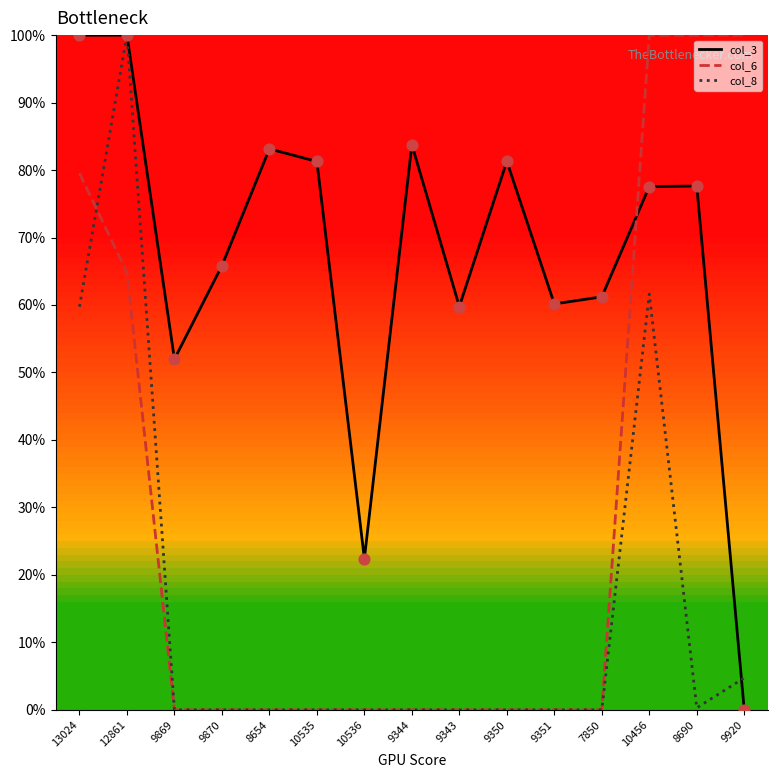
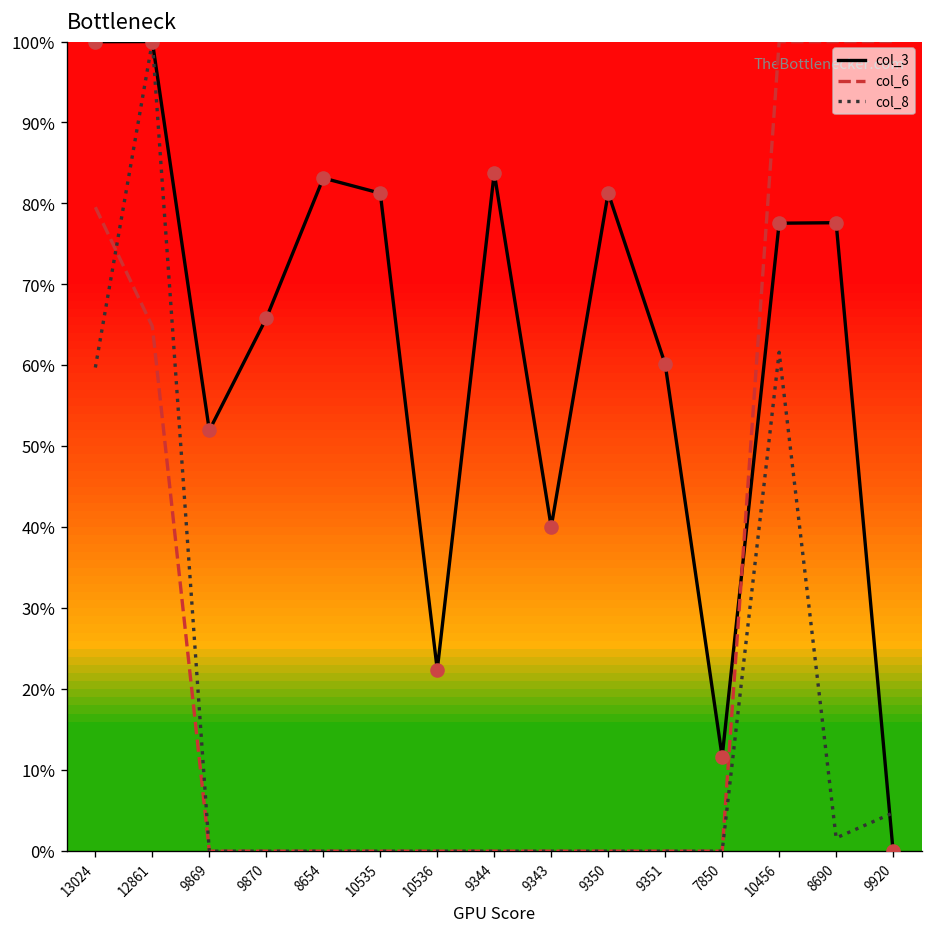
col_3, 9343: 60% -> 40%
col_3, 7850: 61% -> 12%
col_8, 8690: 0% -> 2%
